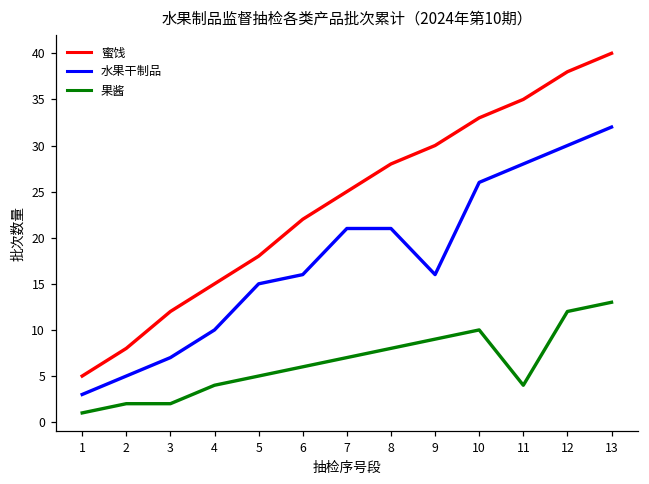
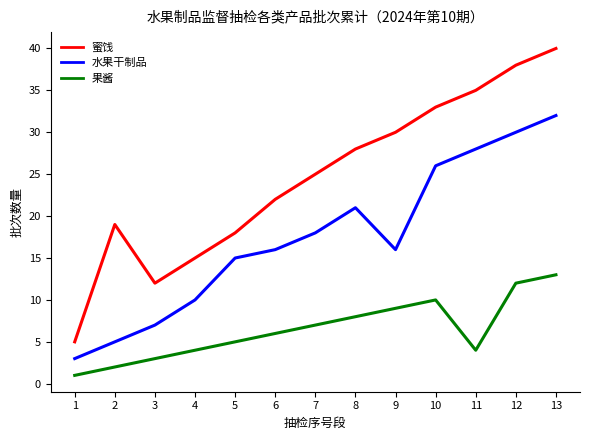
蜜饯, 2: 8 -> 19
果酱, 3: 2 -> 3
水果干制品, 7: 21 -> 18
